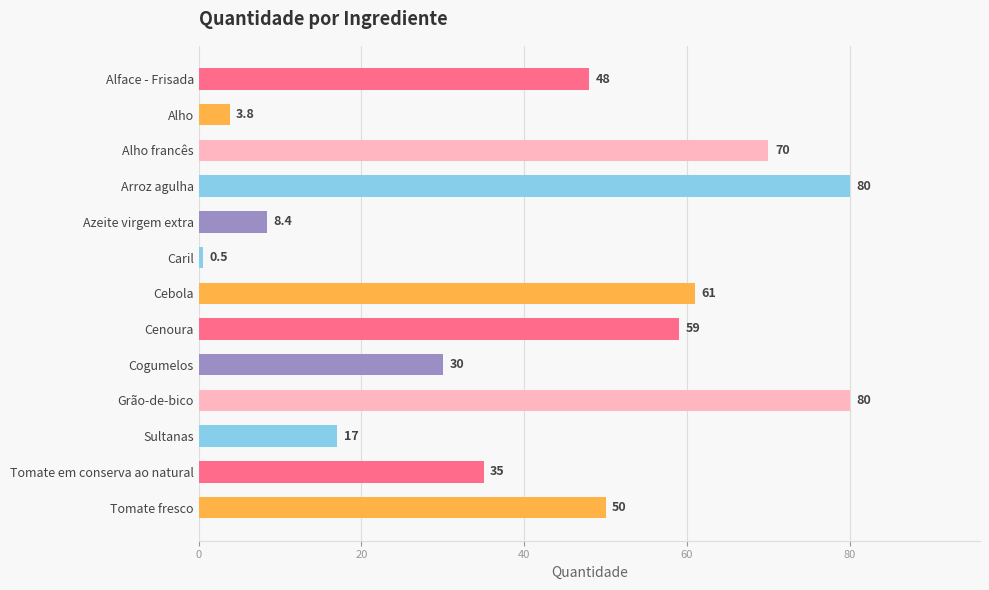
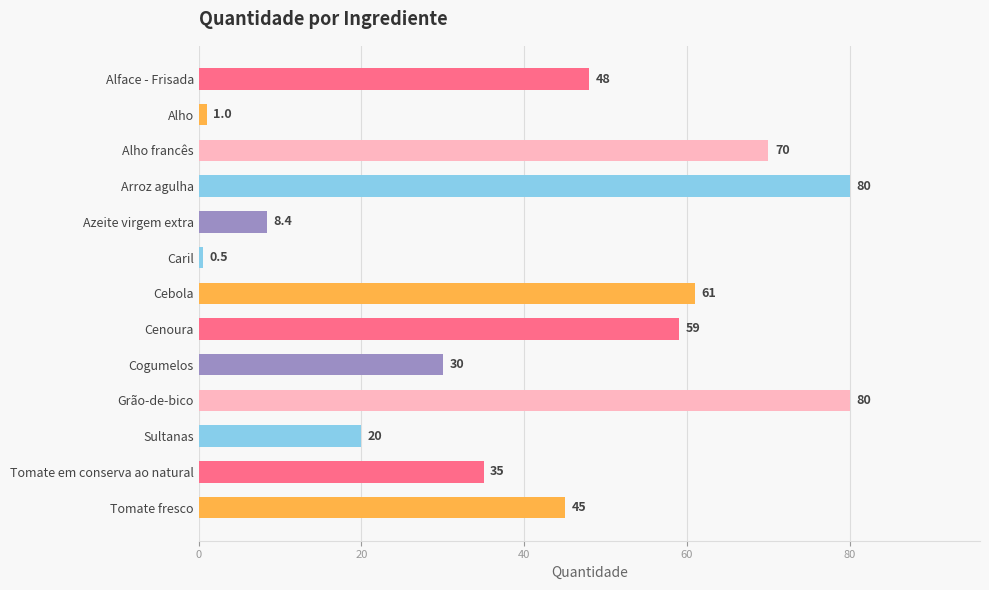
Alho: 3.8 -> 1.0
Sultanas: 17 -> 20
Tomate fresco: 50 -> 45
